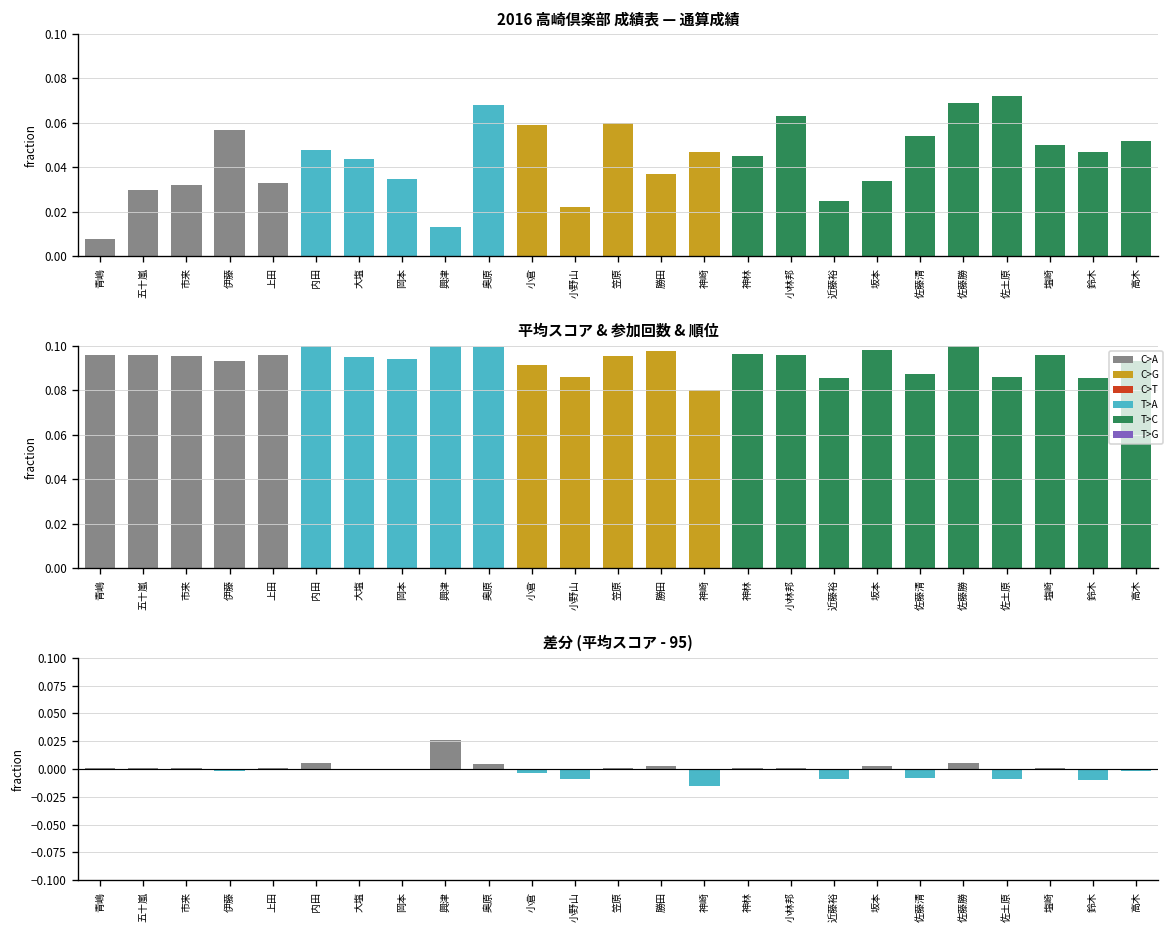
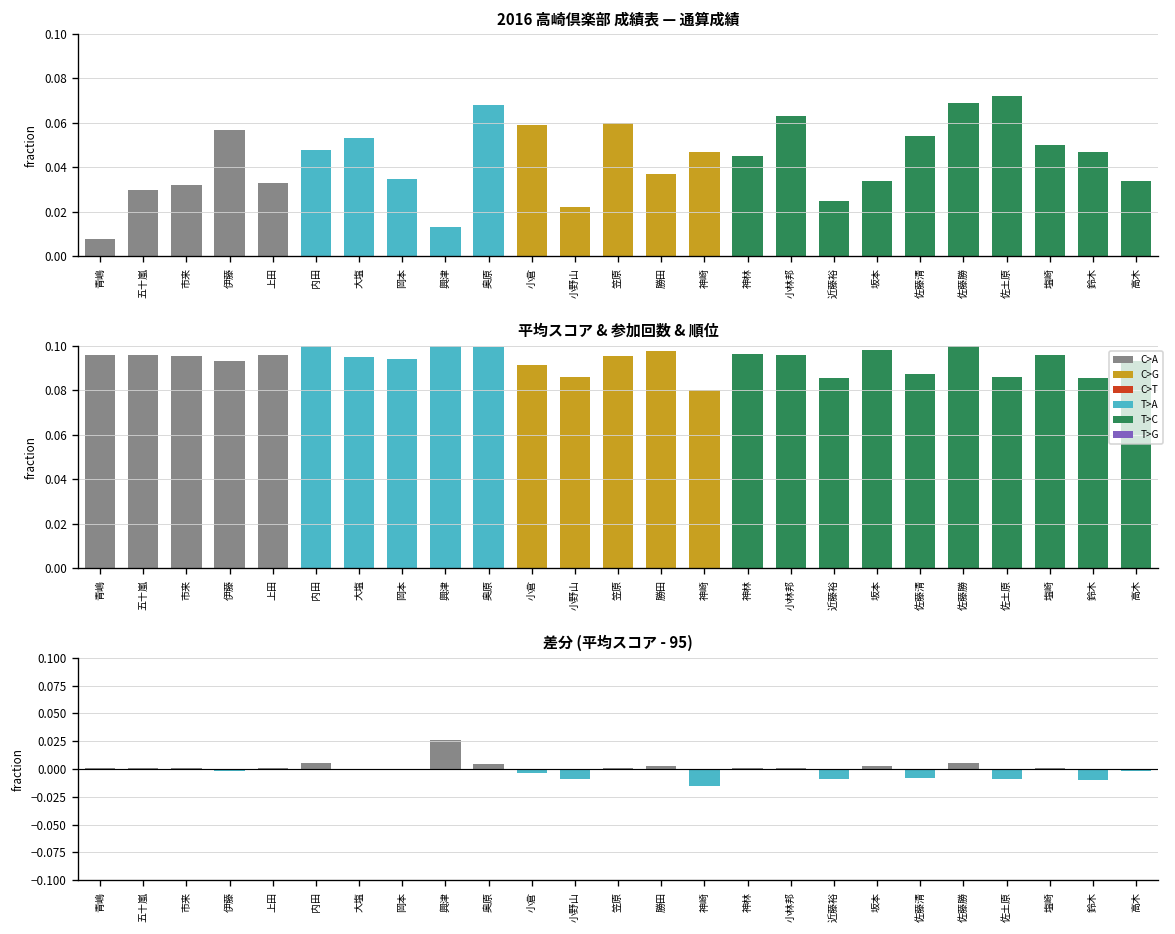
2016 高崎倶楽部 成績表 — 通算成績, 大塩: 0.044 -> 0.053
2016 高崎倶楽部 成績表 — 通算成績, 高木: 0.052 -> 0.034
